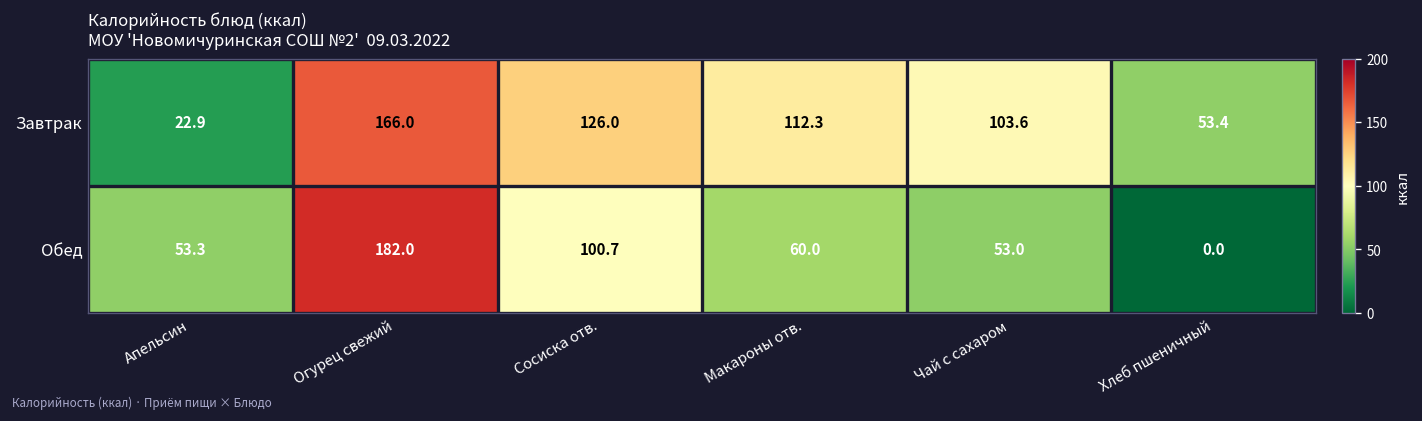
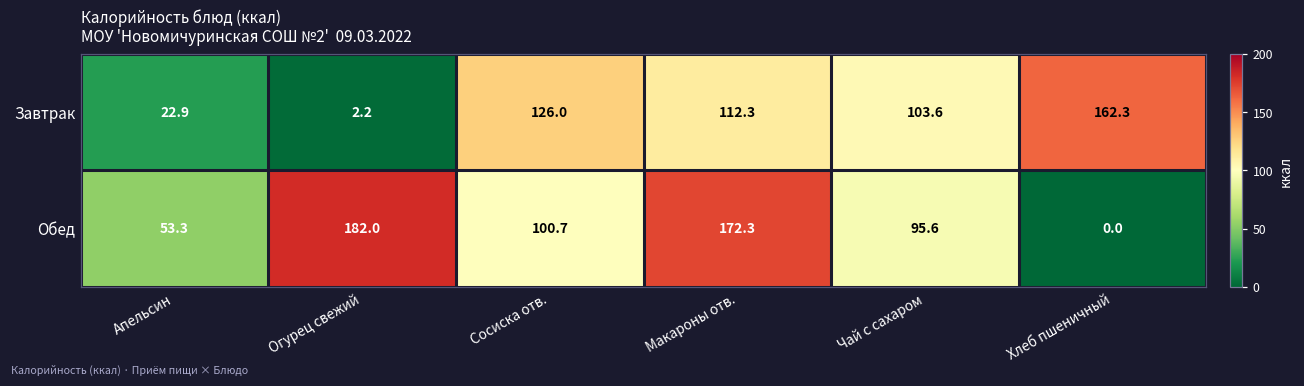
Завтрак, Огурец свежий: 166.0 -> 2.2
Завтрак, Хлеб пшеничный: 53.4 -> 162.3
Обед, Макароны отв.: 60.0 -> 172.3
Обед, Чай с сахаром: 53.0 -> 95.6
